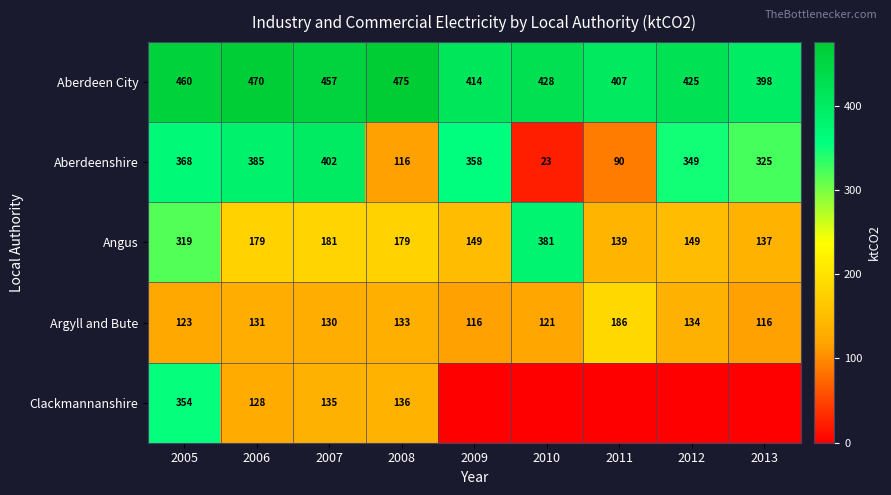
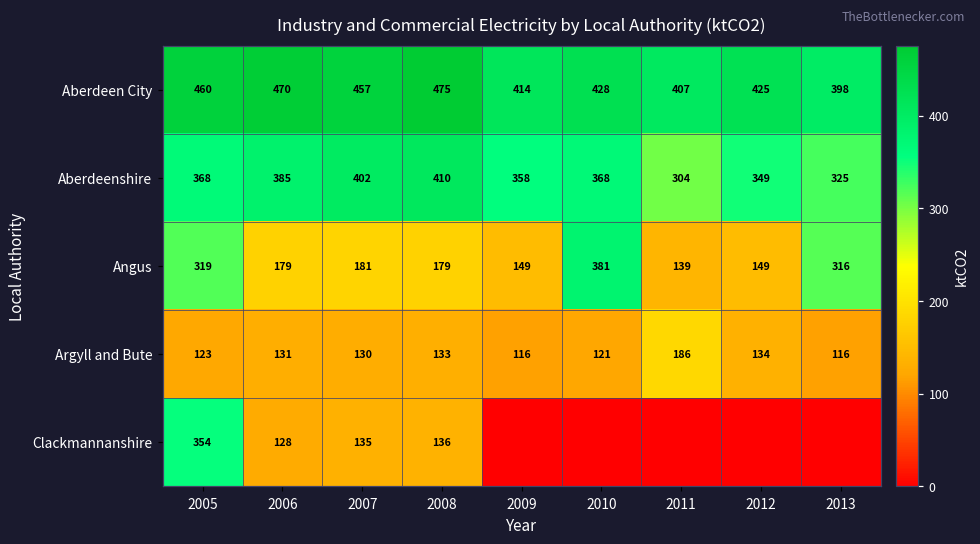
Aberdeenshire, 2008: 116 -> 410
Aberdeenshire, 2010: 23 -> 368
Aberdeenshire, 2011: 90 -> 304
Angus, 2013: 137 -> 316
